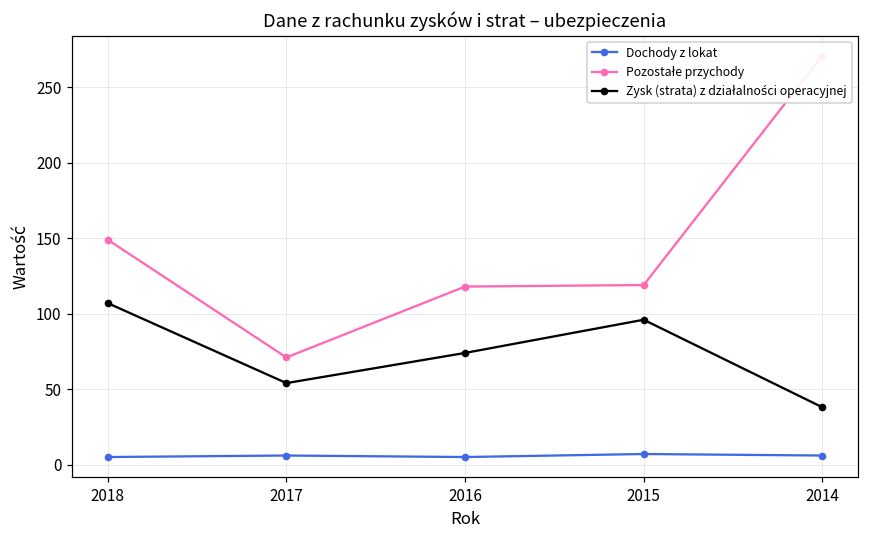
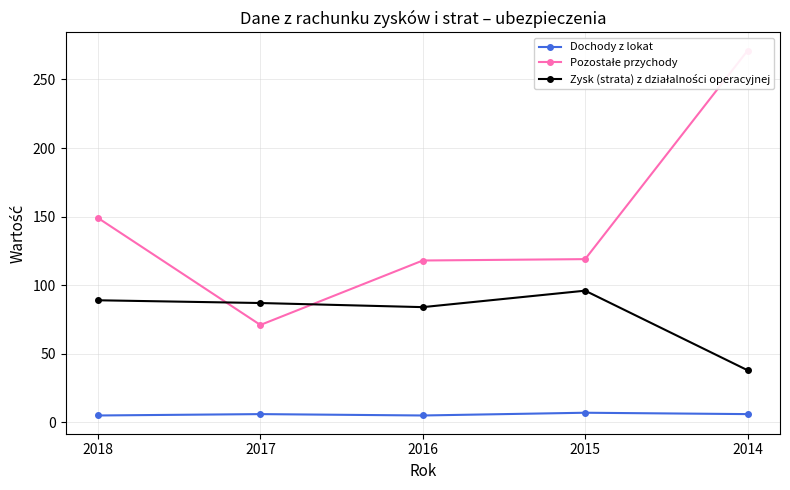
Zysk (strata) z działalności operacyjnej, 2018: 107 -> 89
Zysk (strata) z działalności operacyjnej, 2017: 54 -> 87
Zysk (strata) z działalności operacyjnej, 2016: 74 -> 84
